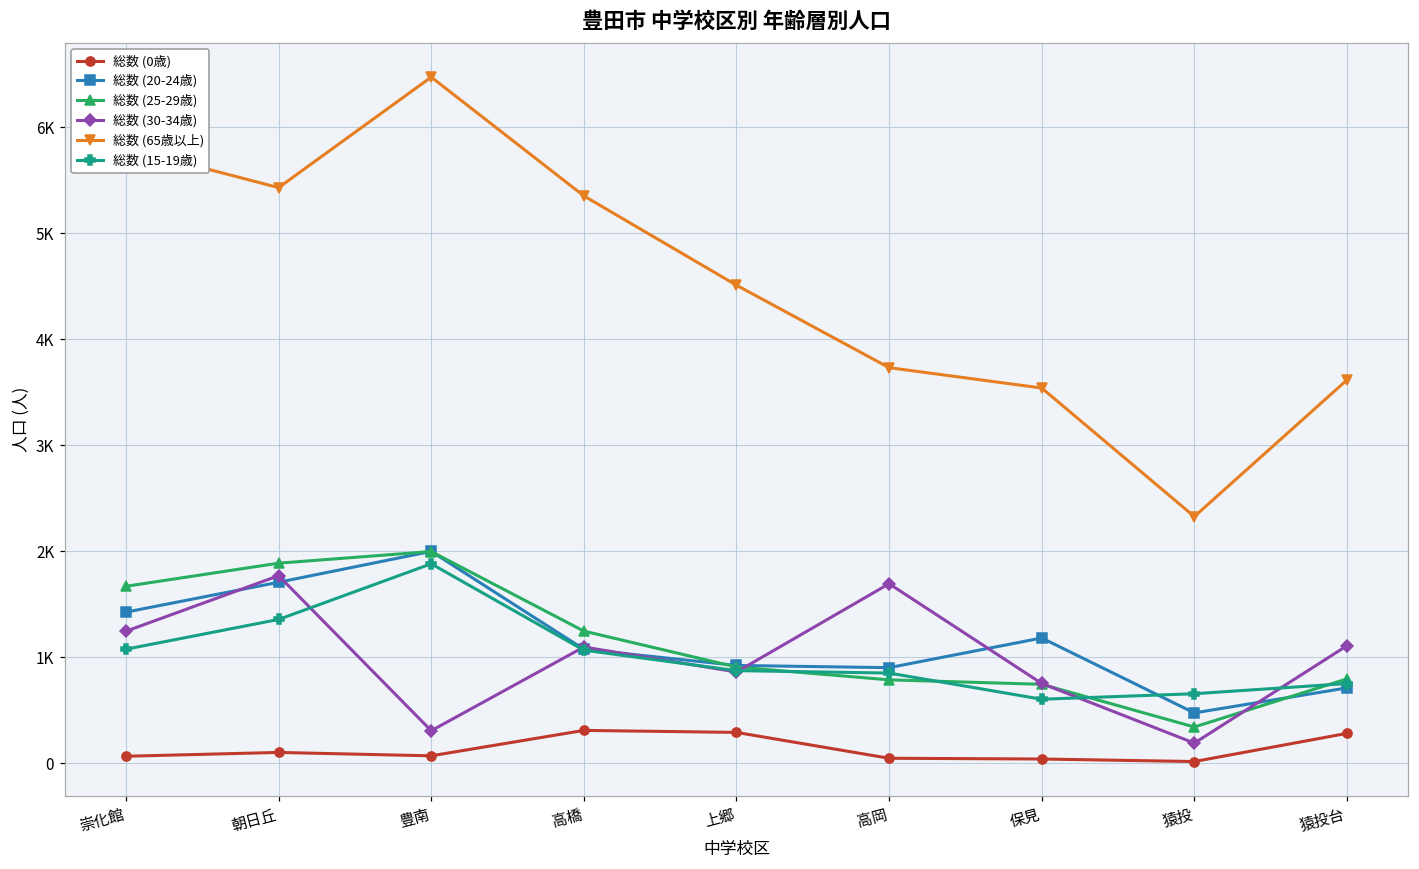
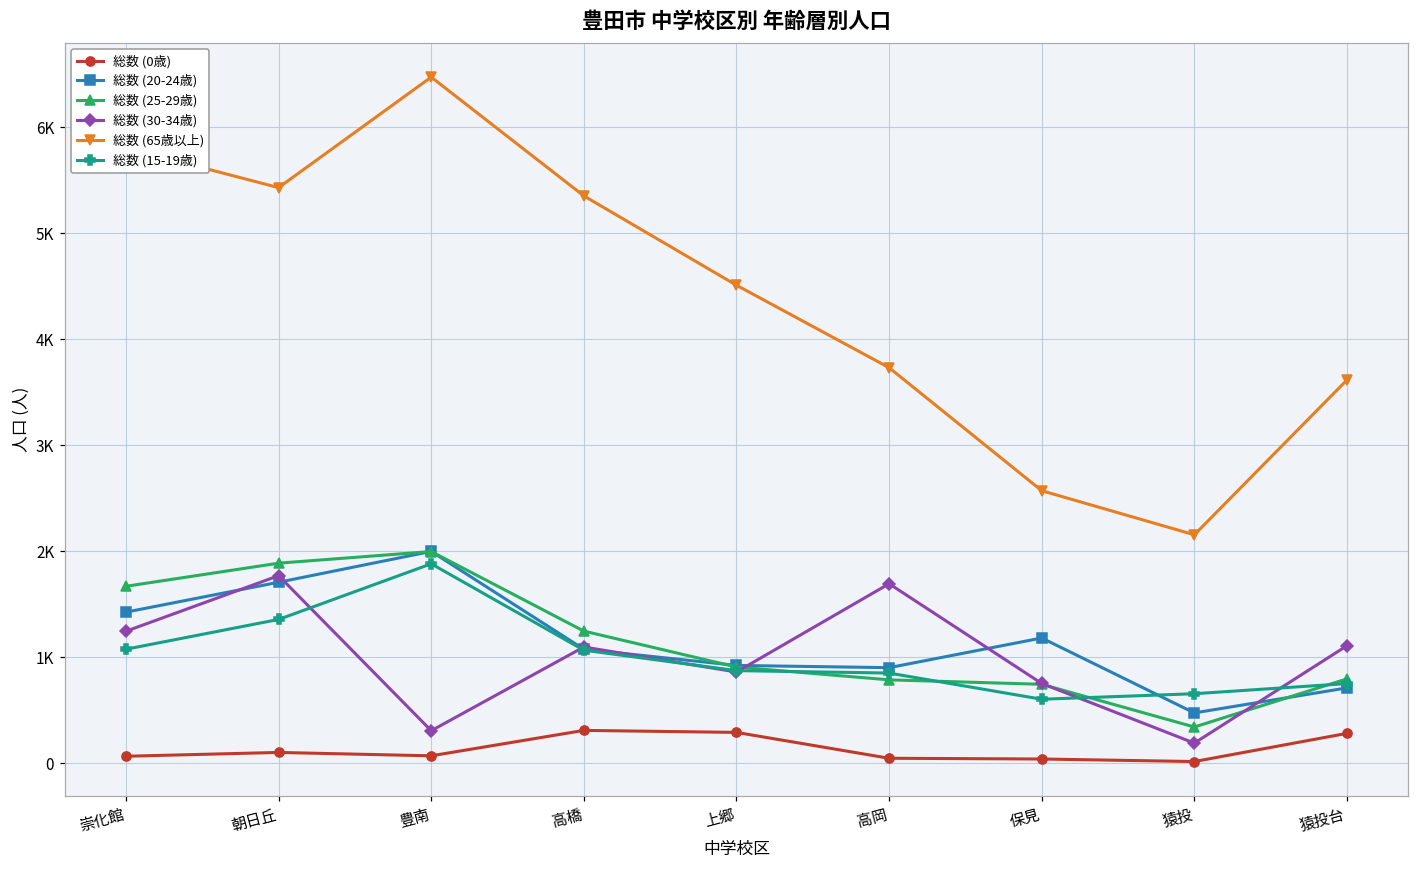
総数 (65歳以上), 保見: 3500 -> 2600
総数 (65歳以上), 猿投: 2300 -> 2200
